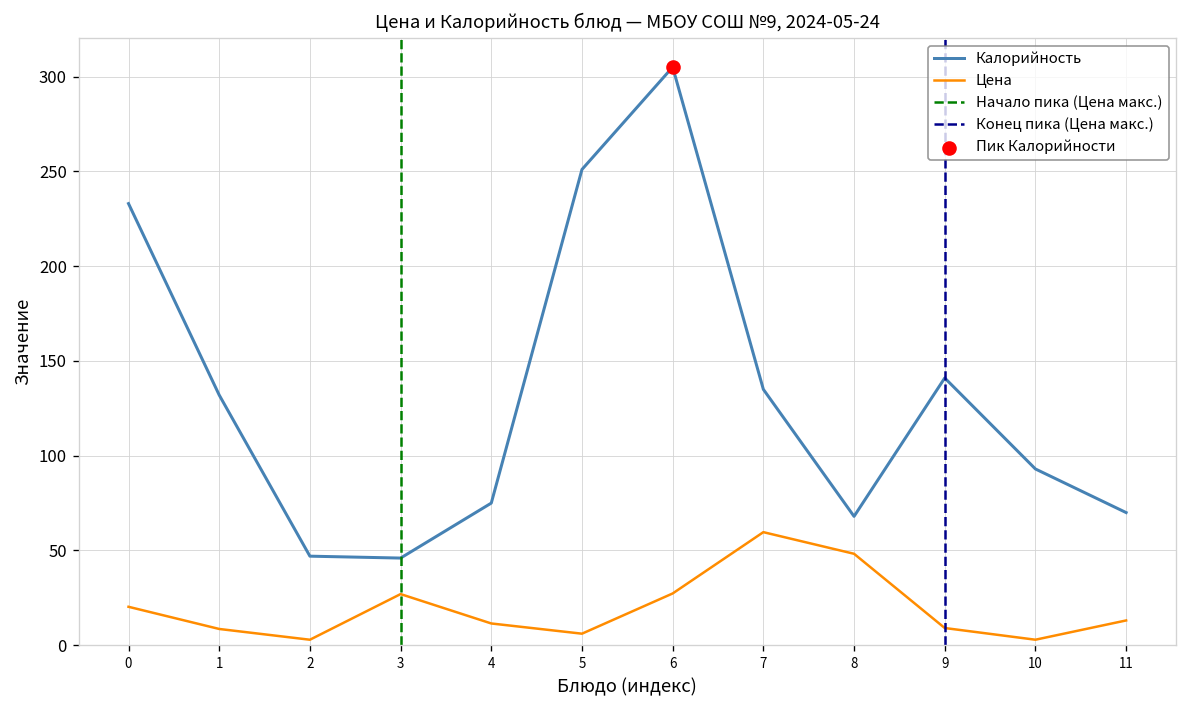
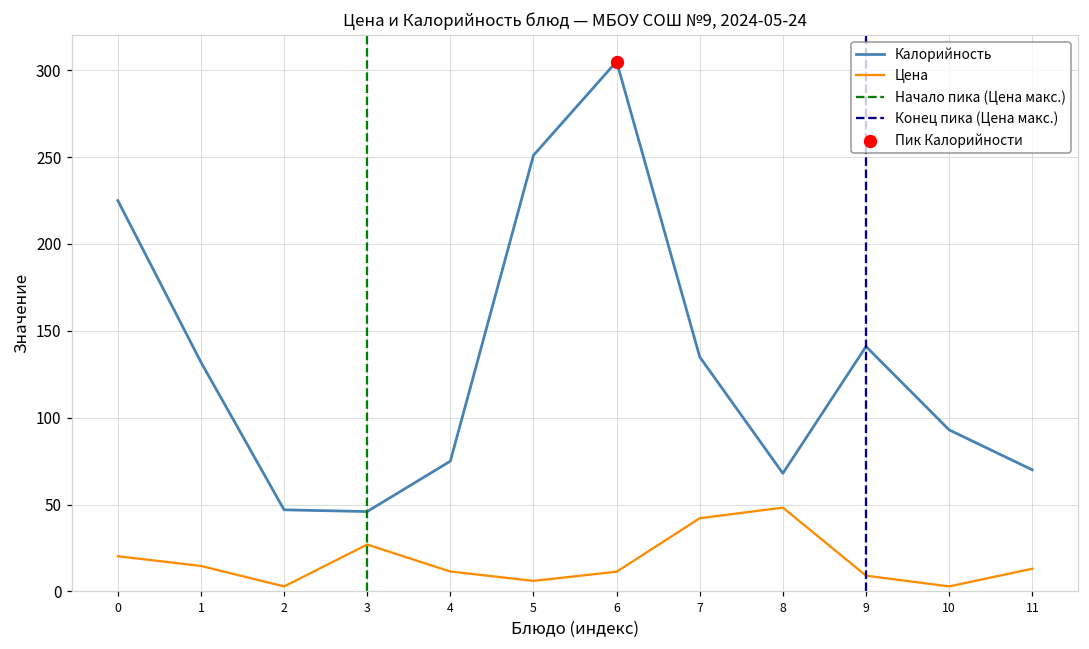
Калорийность, 0: 233 -> 225
Цена, 1: 9 -> 15
Цена, 6: 27 -> 11
Цена, 7: 60 -> 42
